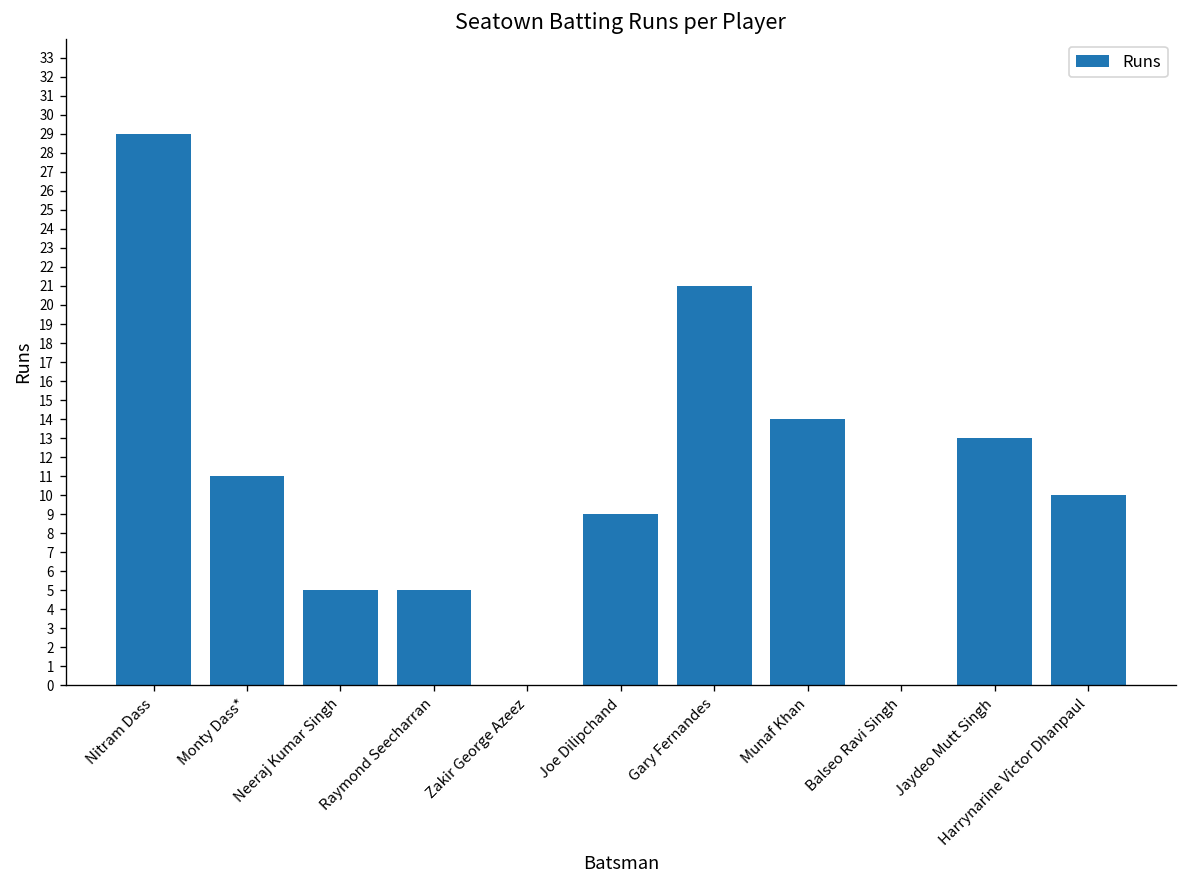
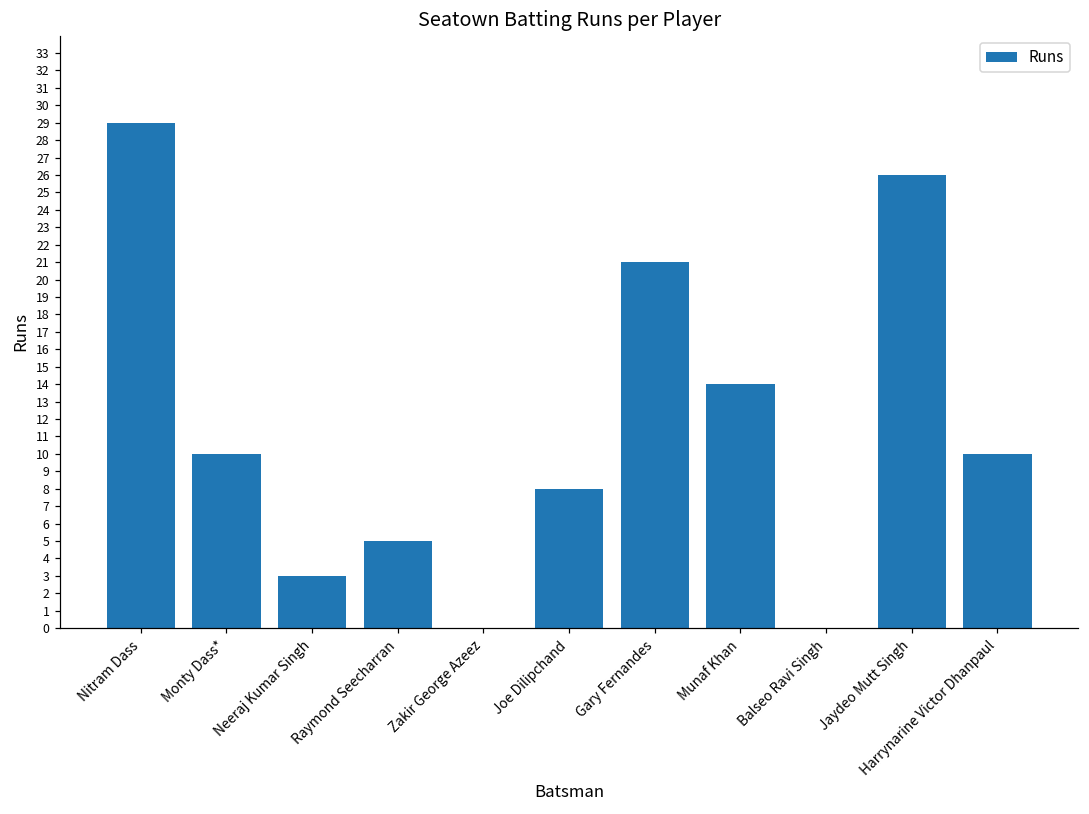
Monty Dass*: 11 -> 10
Neeraj Kumar Singh: 5 -> 3
Joe Dilipchand: 9 -> 8
Jaydeo Mutt Singh: 13 -> 26
